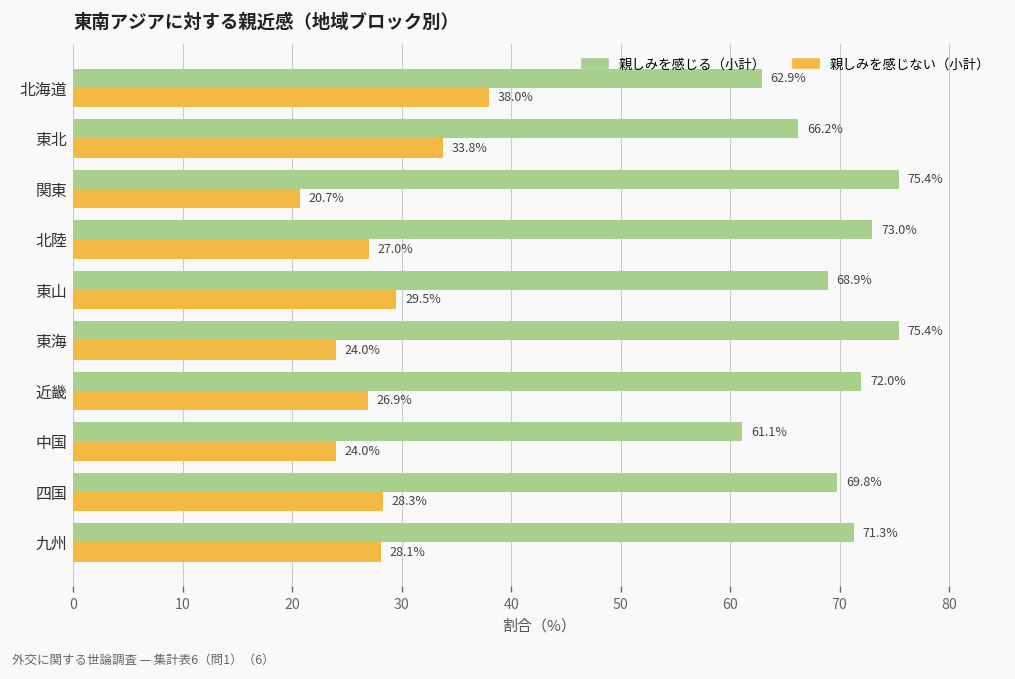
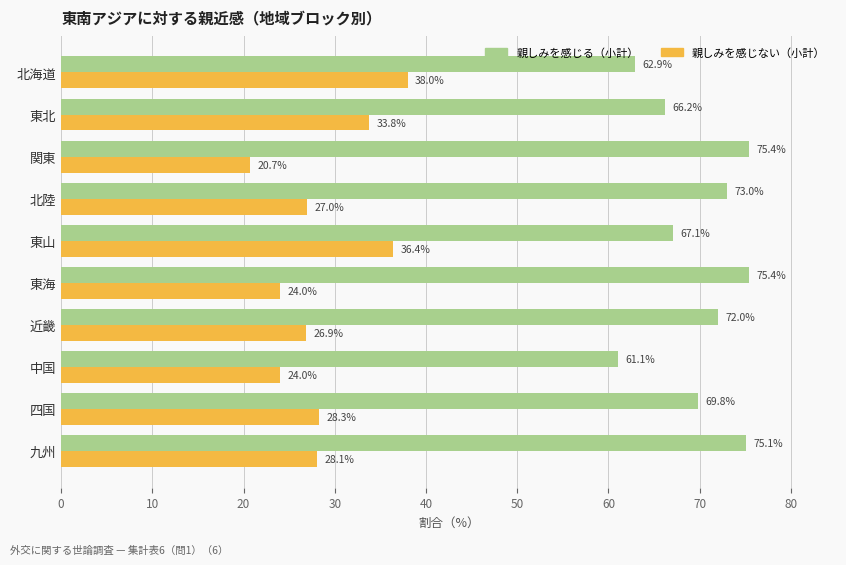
親しみを感じる（小計）, 東山: 68.9% -> 67.1%
親しみを感じない（小計）, 東山: 29.5% -> 36.4%
親しみを感じる（小計）, 九州: 71.3% -> 75.1%
